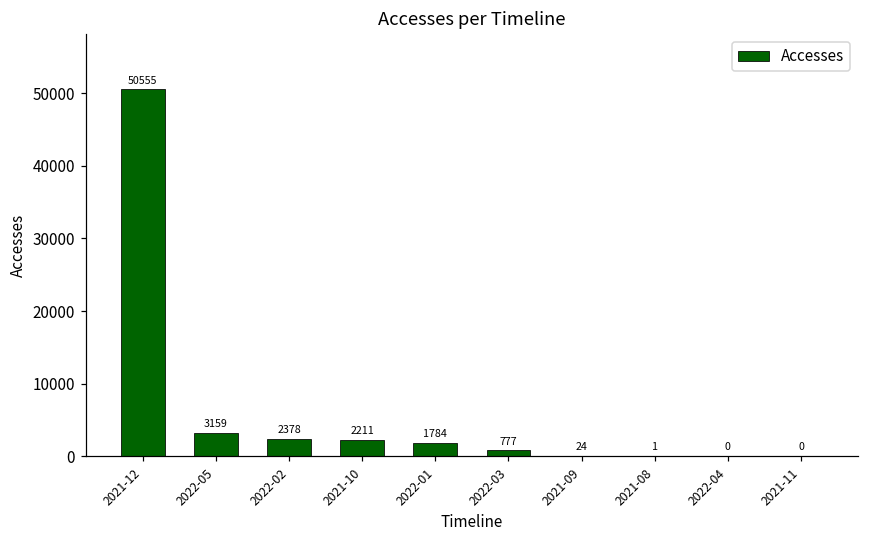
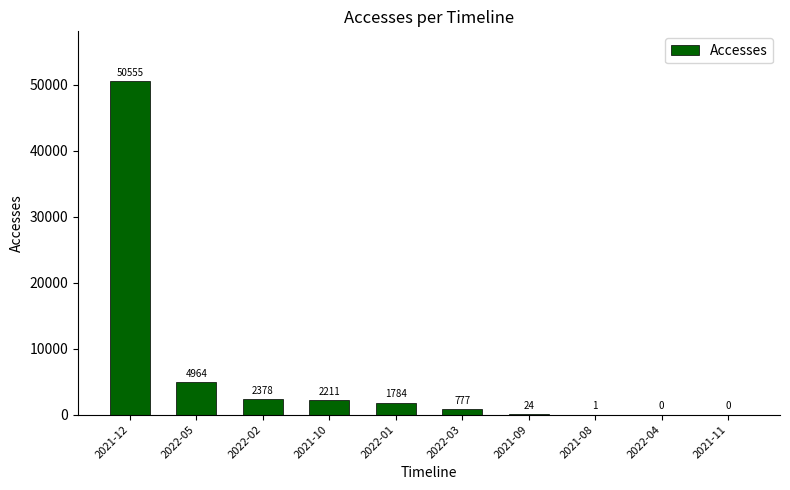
2022-05: 3159 -> 4964
